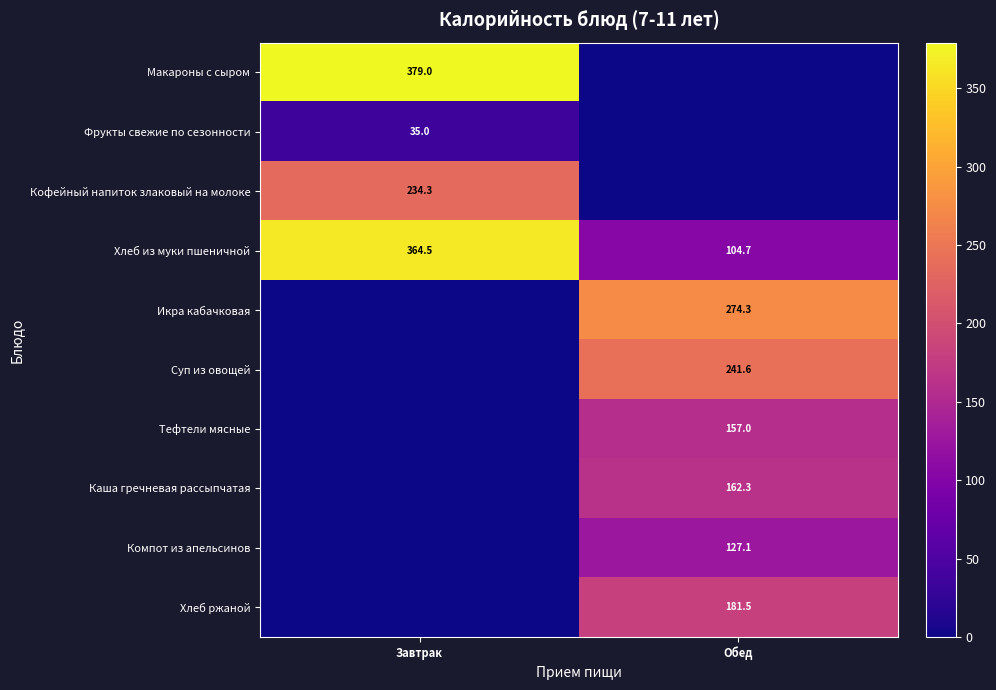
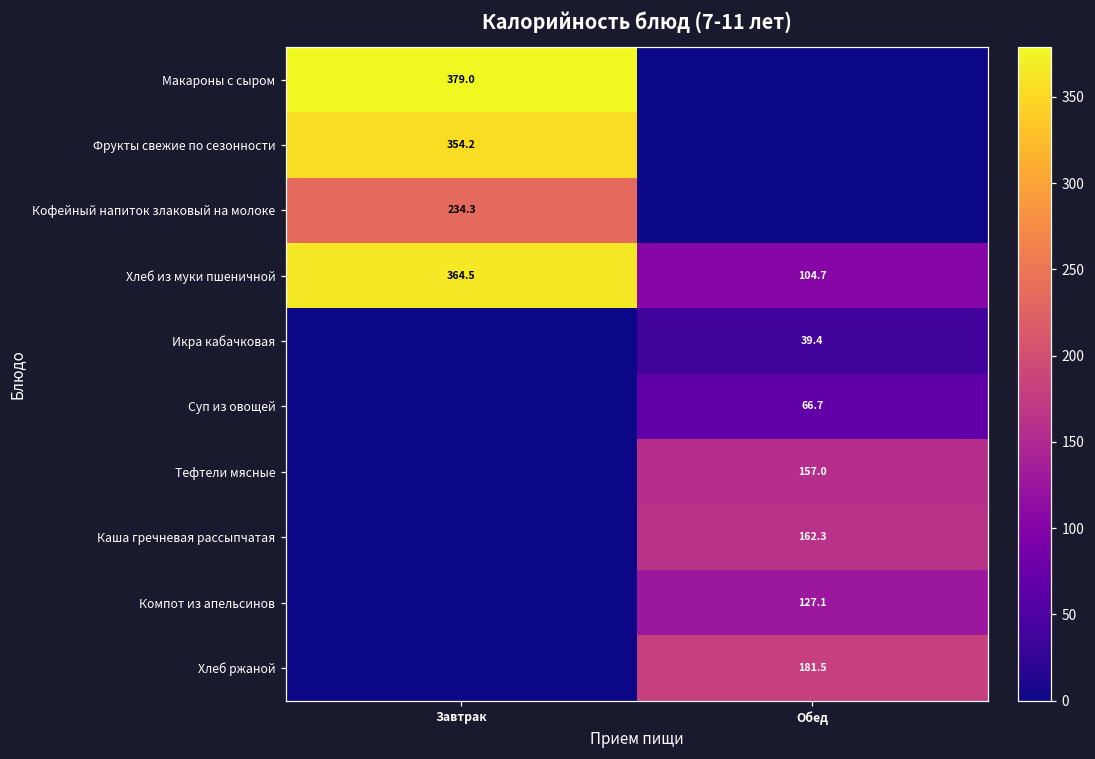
Фрукты свежие по сезонности, Завтрак: 35.0 -> 354.2
Икра кабачковая, Обед: 274.3 -> 39.4
Суп из овощей, Обед: 241.6 -> 66.7
